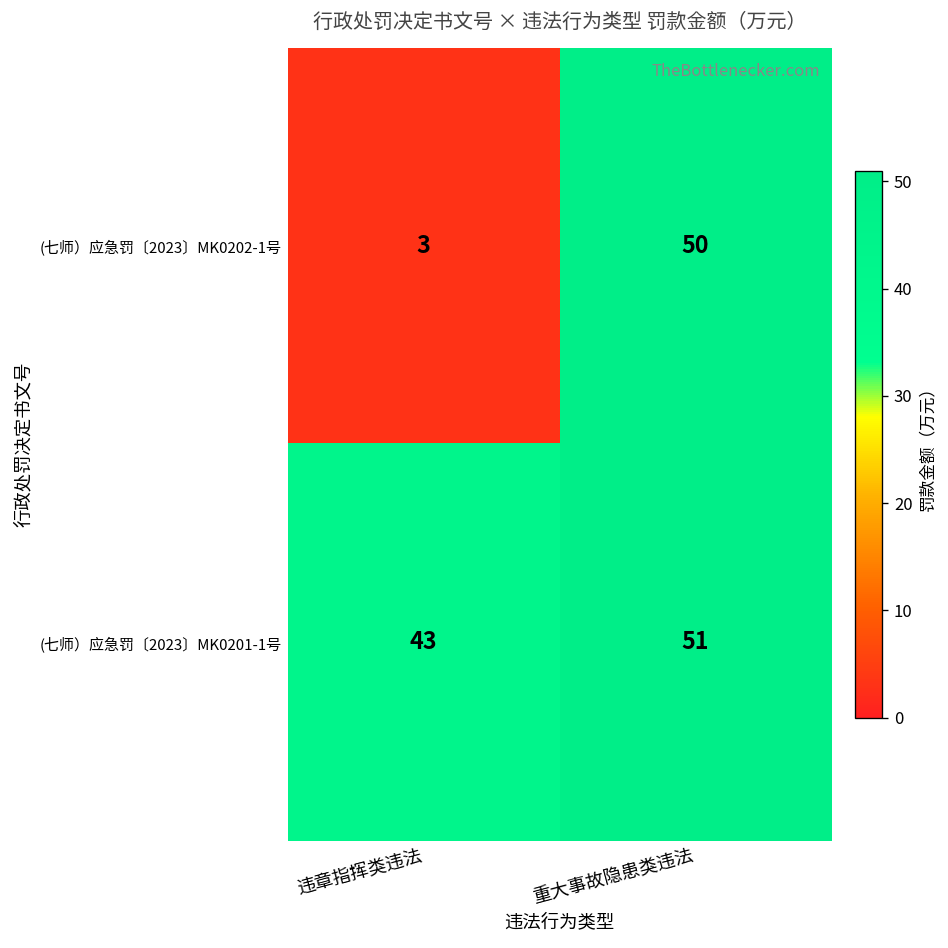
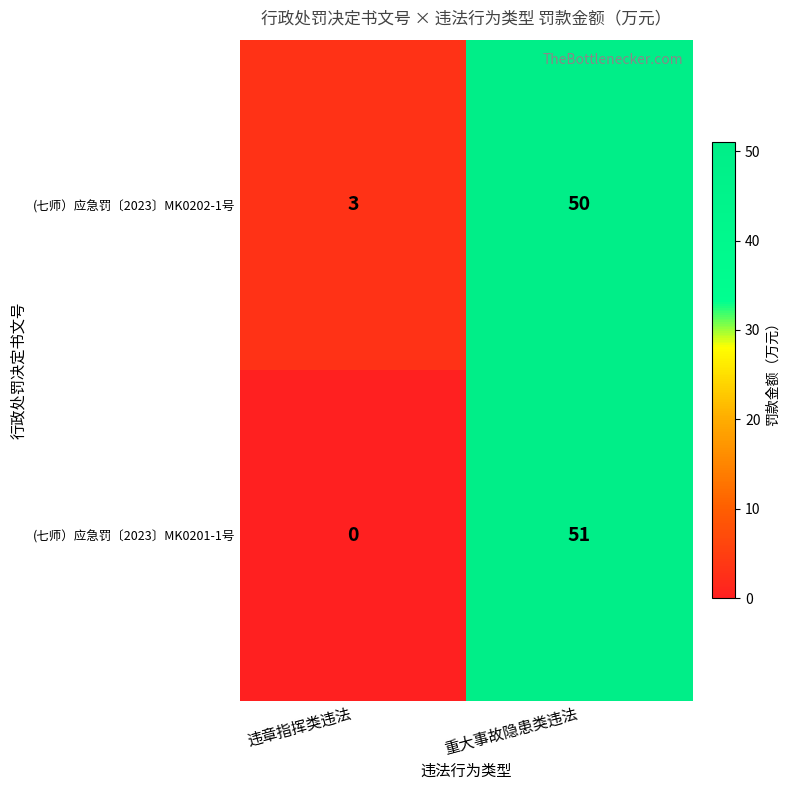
(七师）应急罚〔2023〕MK0201-1号, 违章指挥类违法: 43 -> 0
